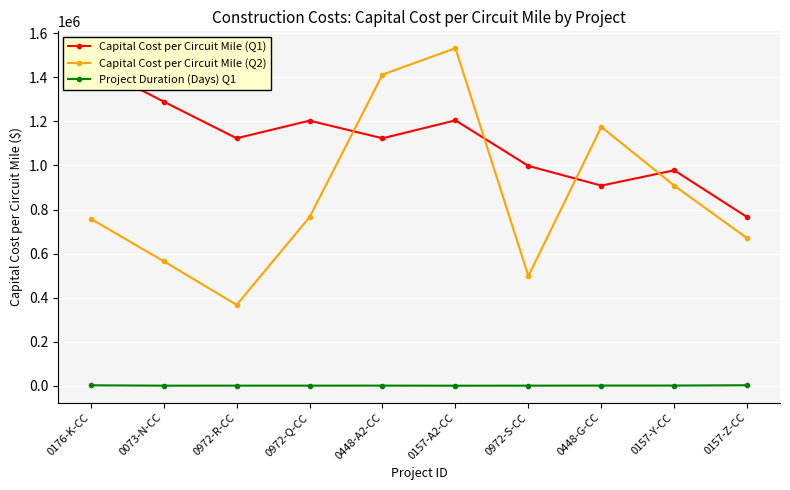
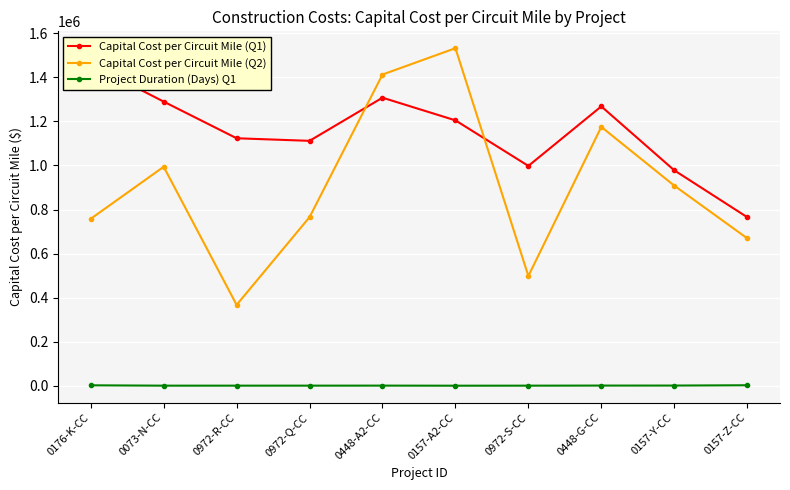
Capital Cost per Circuit Mile (Q2), 0073-N-CC: 570000 -> 990000
Capital Cost per Circuit Mile (Q1), 0972-Q-CC: 1200000 -> 1110000
Capital Cost per Circuit Mile (Q1), 0448-A2-CC: 1120000 -> 1310000
Capital Cost per Circuit Mile (Q1), 0448-G-CC: 910000 -> 1270000
